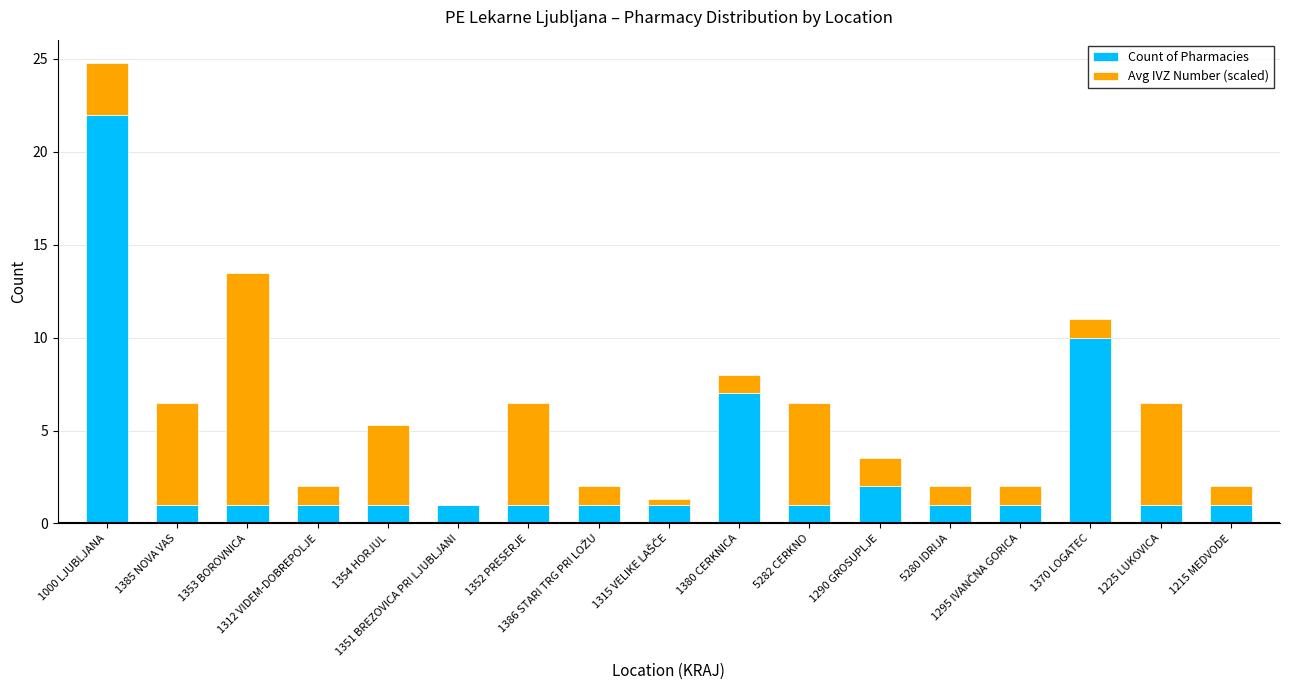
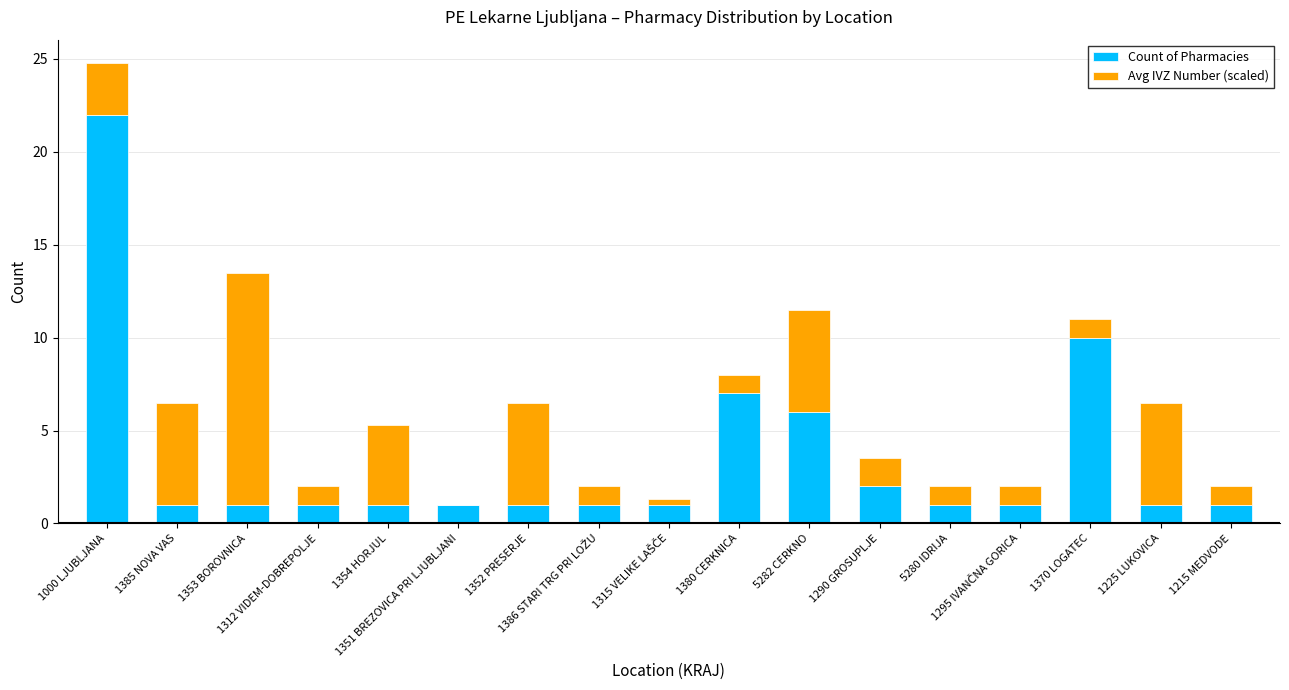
Count of Pharmacies, 5282 CERKNO: 1 -> 6
